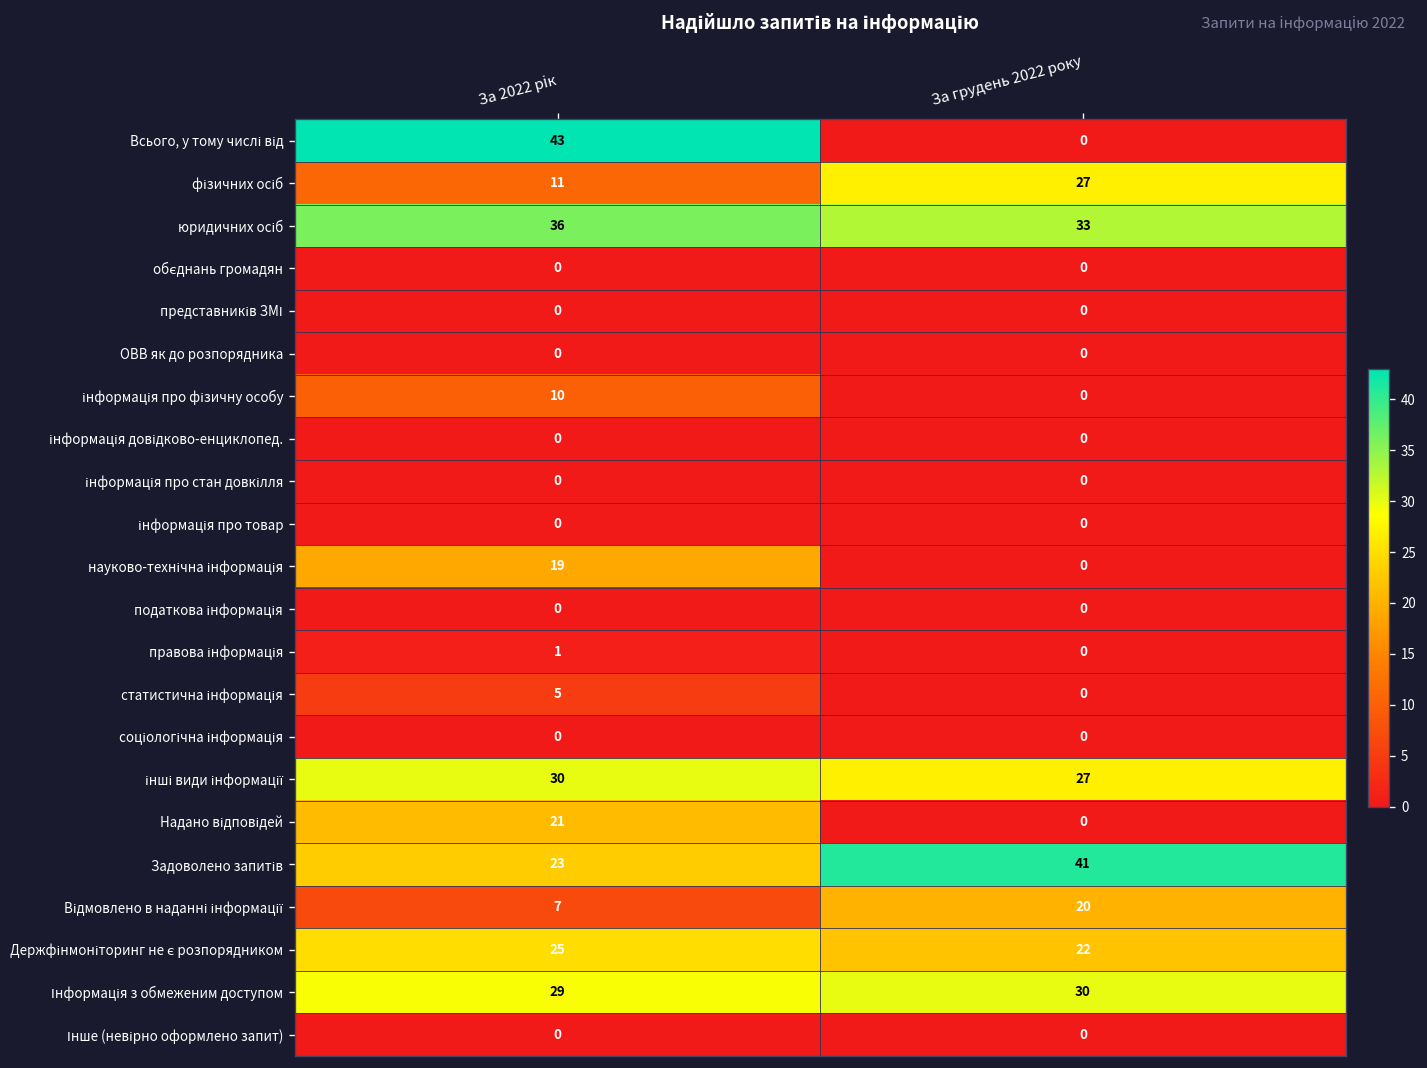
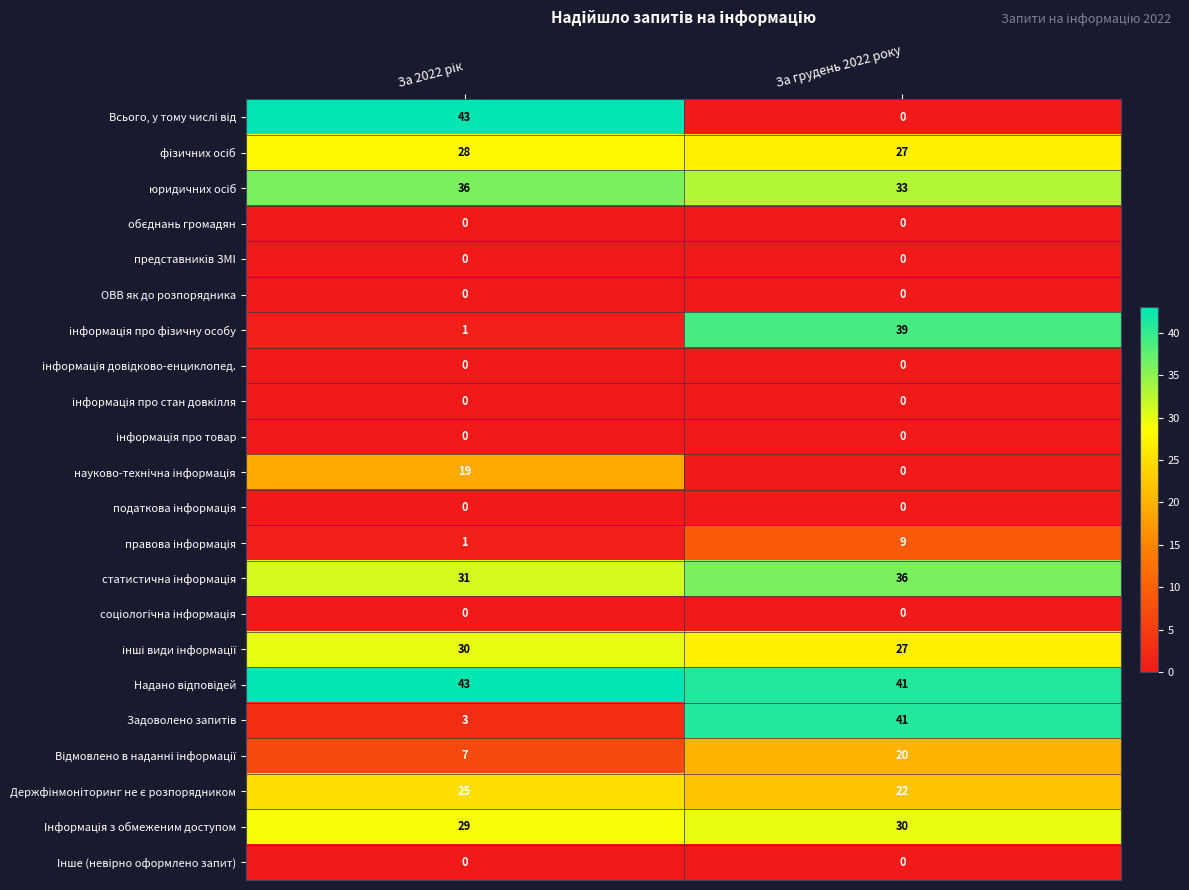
фізичних осіб, За 2022 рік: 11 -> 28
інформація про фізичну особу, За 2022 рік: 10 -> 1
інформація про фізичну особу, За грудень 2022 року: 0 -> 39
правова інформація, За грудень 2022 року: 0 -> 9
статистична інформація, За 2022 рік: 5 -> 31
статистична інформація, За грудень 2022 року: 0 -> 36
Надано відповідей, За 2022 рік: 21 -> 43
Надано відповідей, За грудень 2022 року: 0 -> 41
Задоволено запитів, За 2022 рік: 23 -> 3
